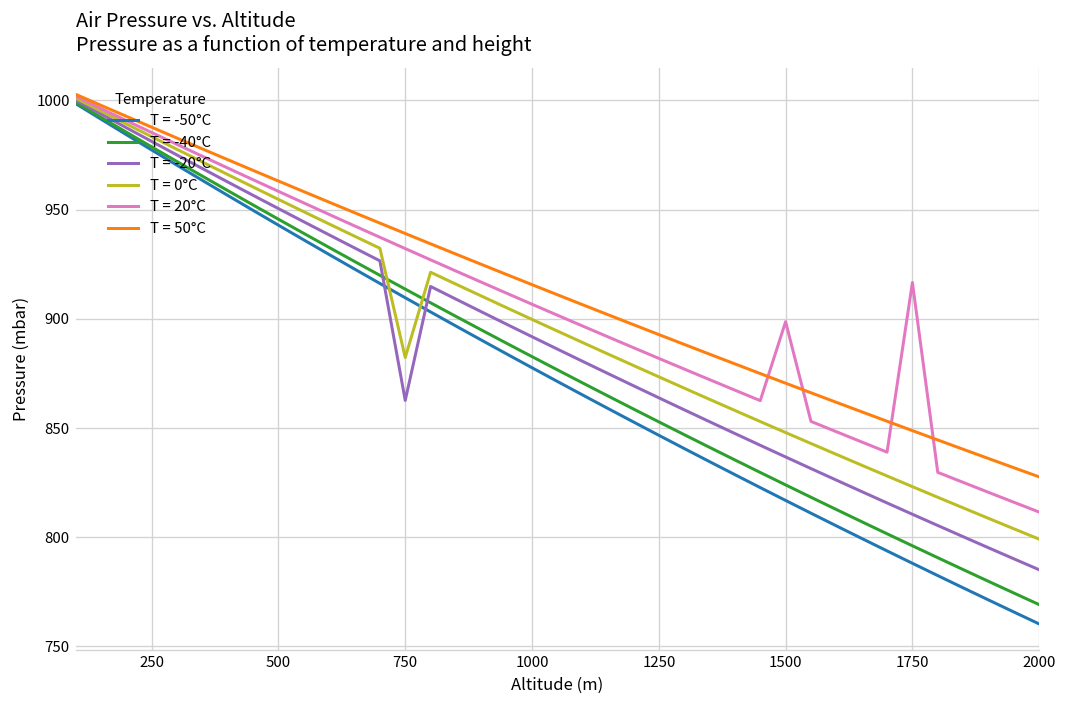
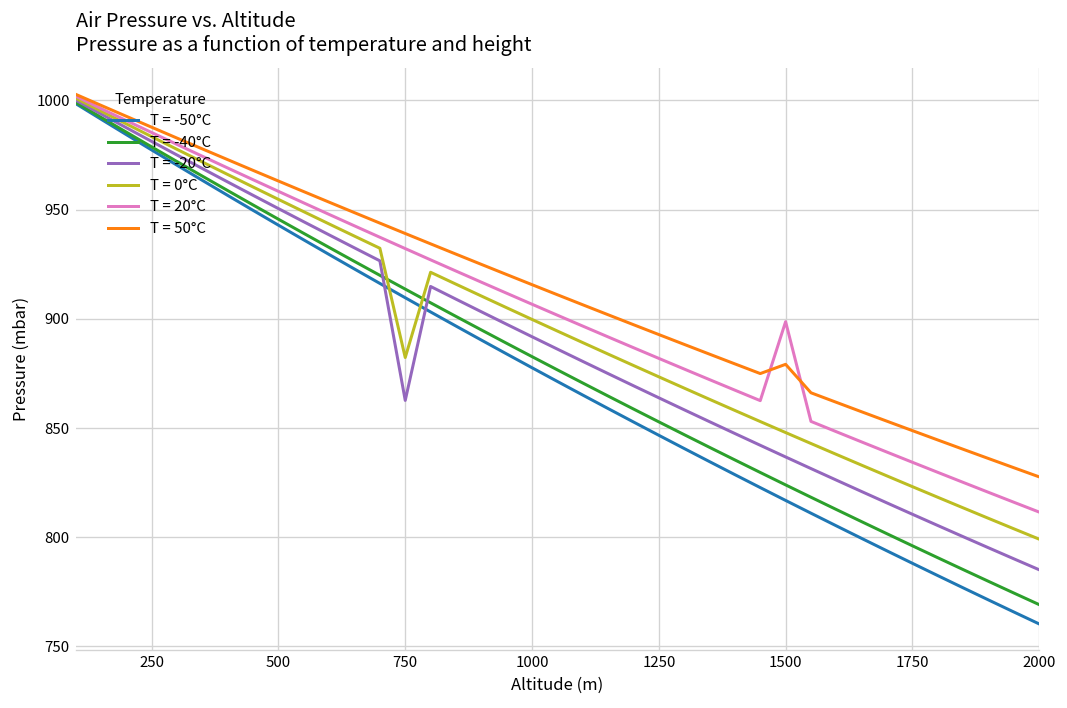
T = 50°C, 1500: 871 -> 879
T = 20°C, 1750: 917 -> 834
